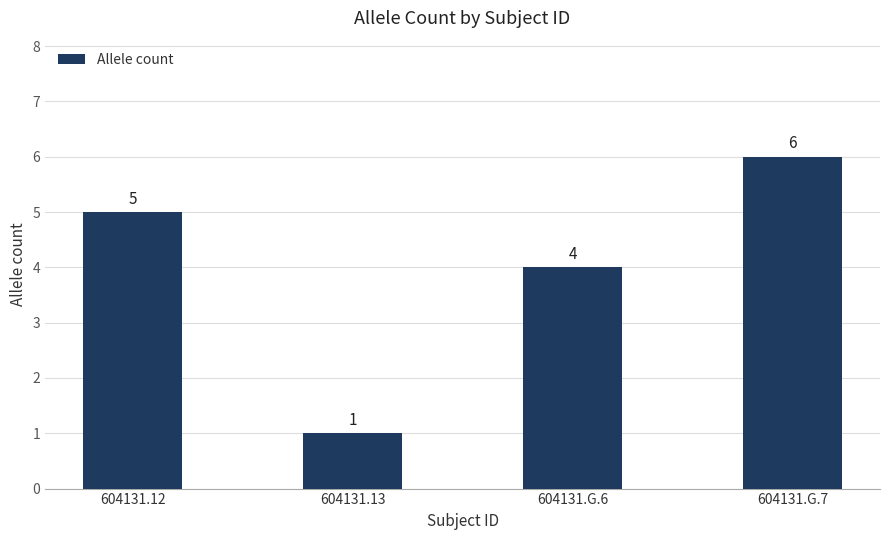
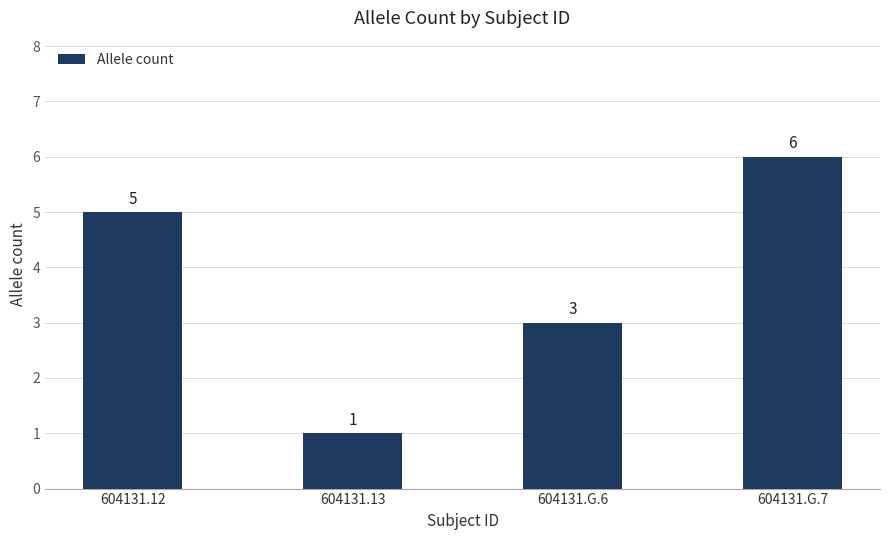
604131.G.6: 4 -> 3
